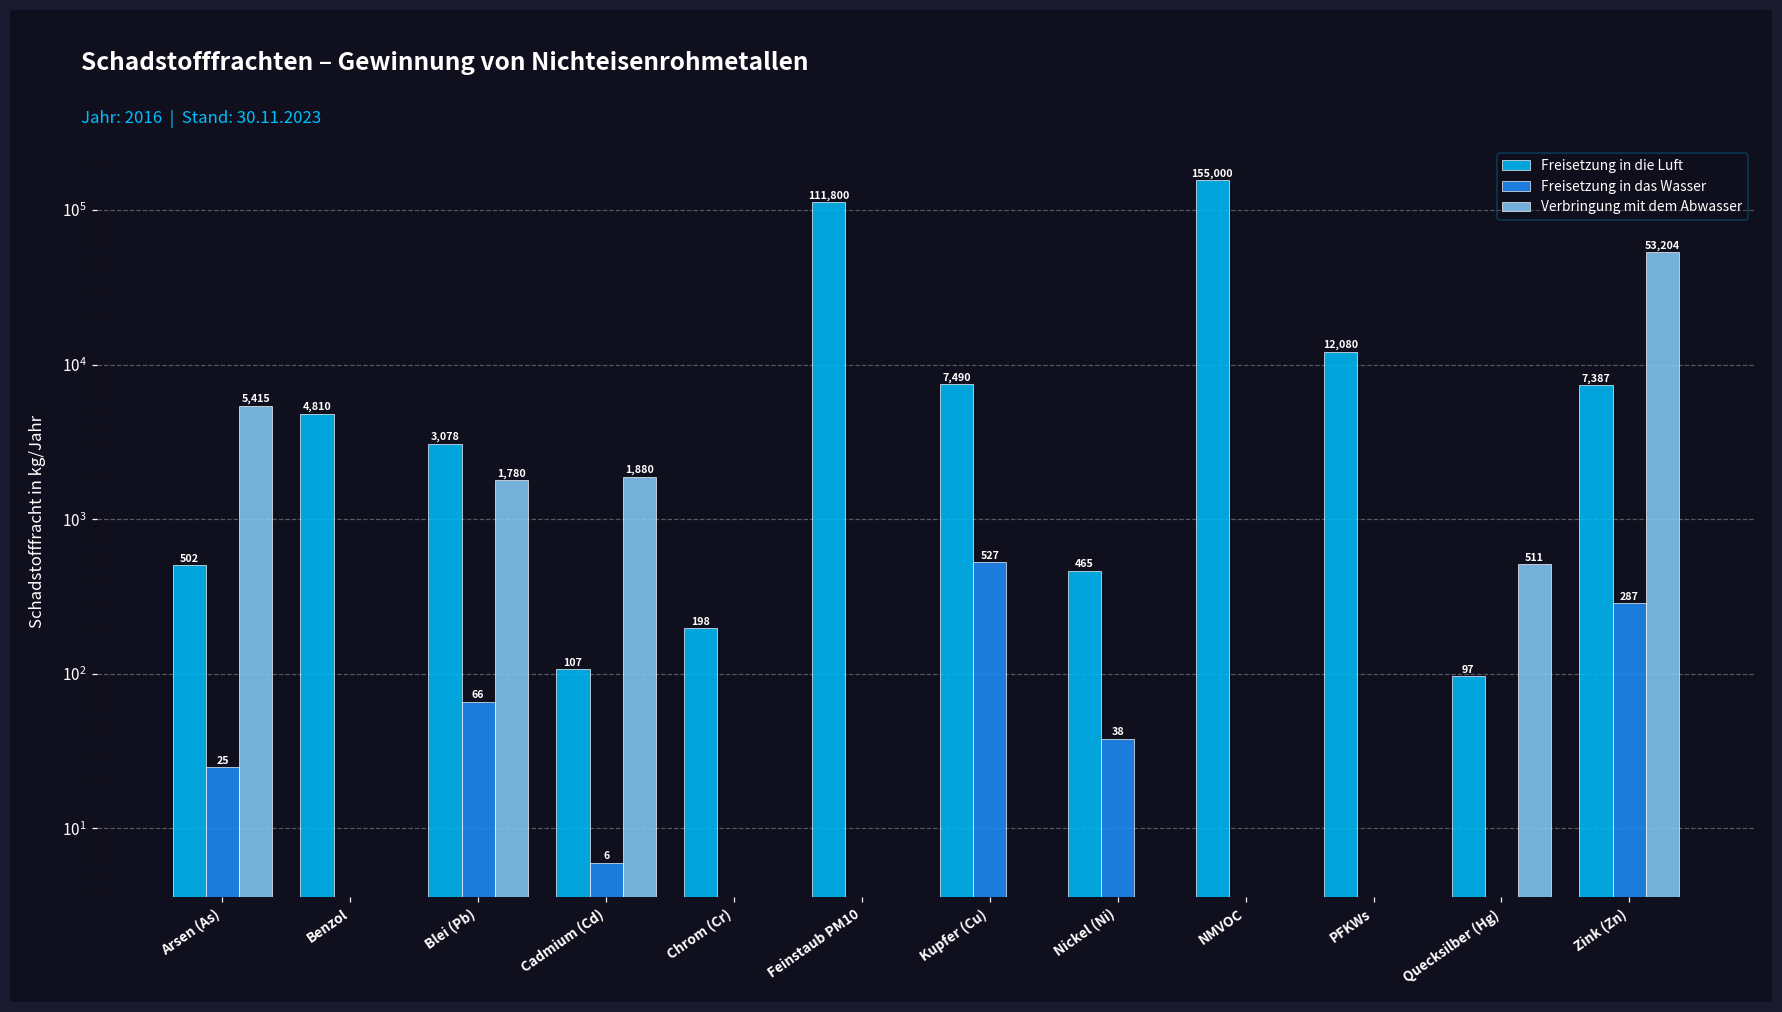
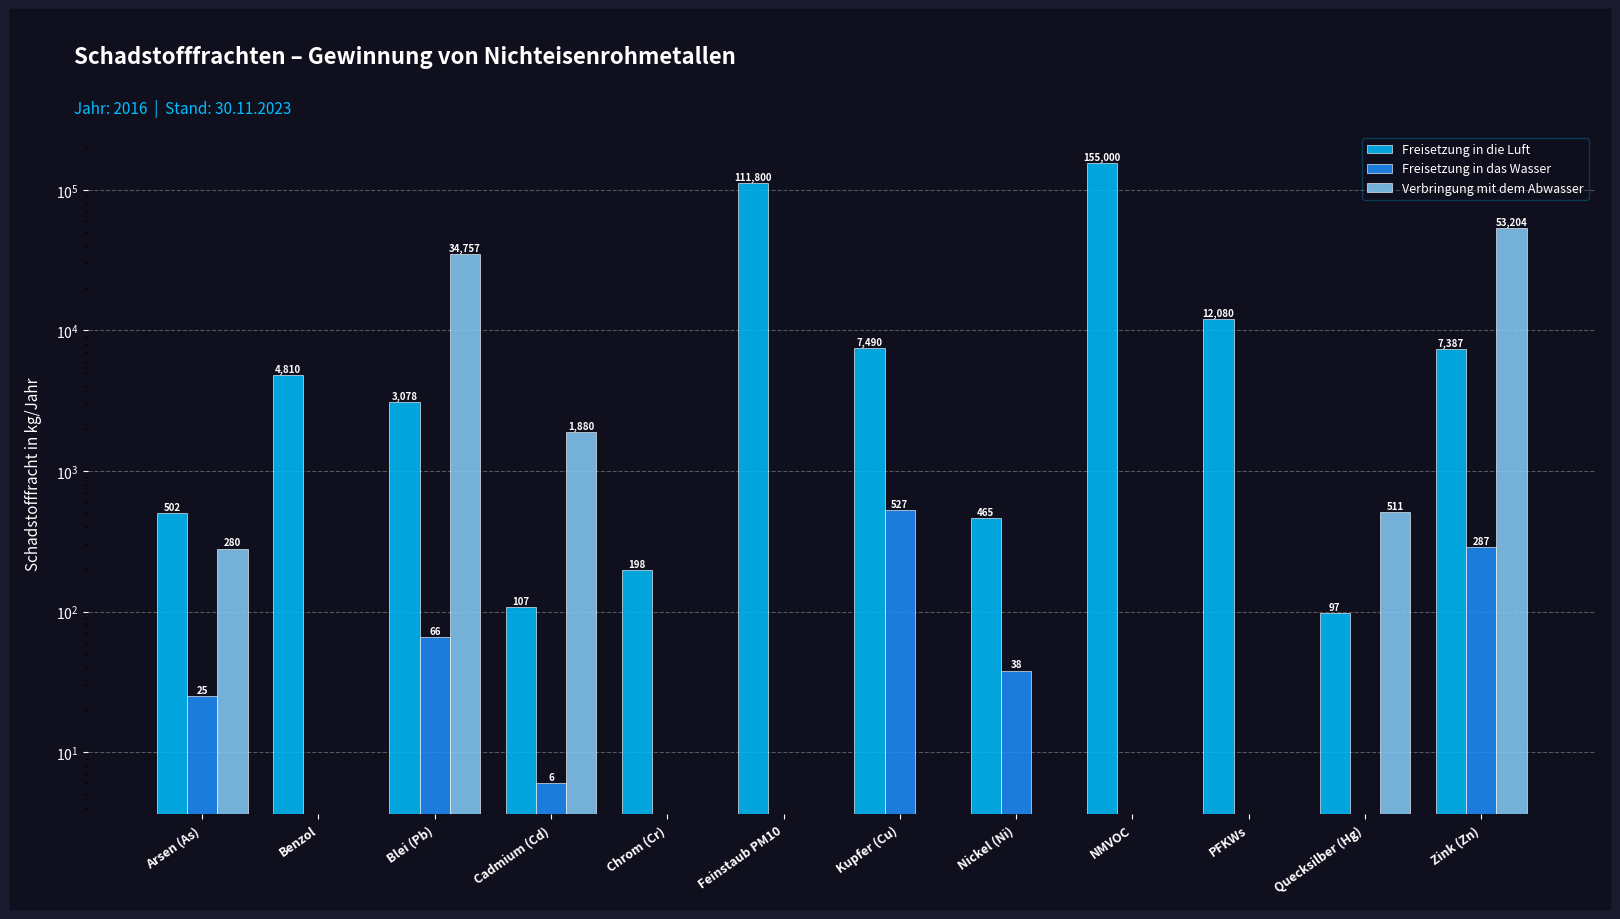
Verbringung mit dem Abwasser, Arsen (As): 5,415 -> 280
Verbringung mit dem Abwasser, Blei (Pb): 1,780 -> 34,757
